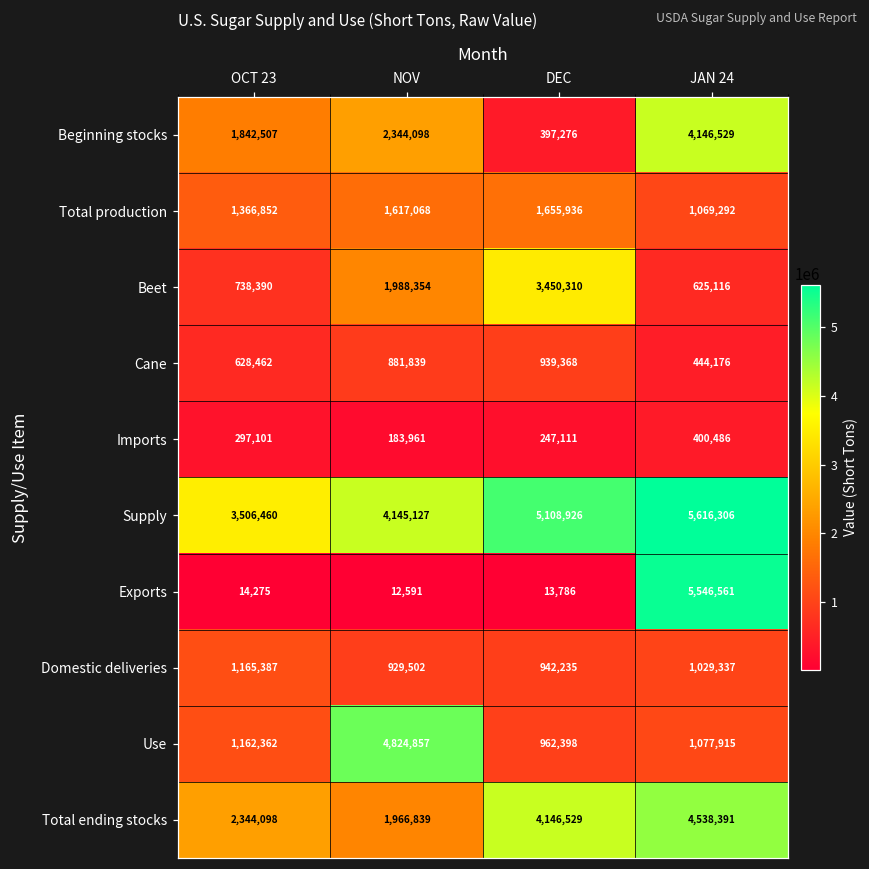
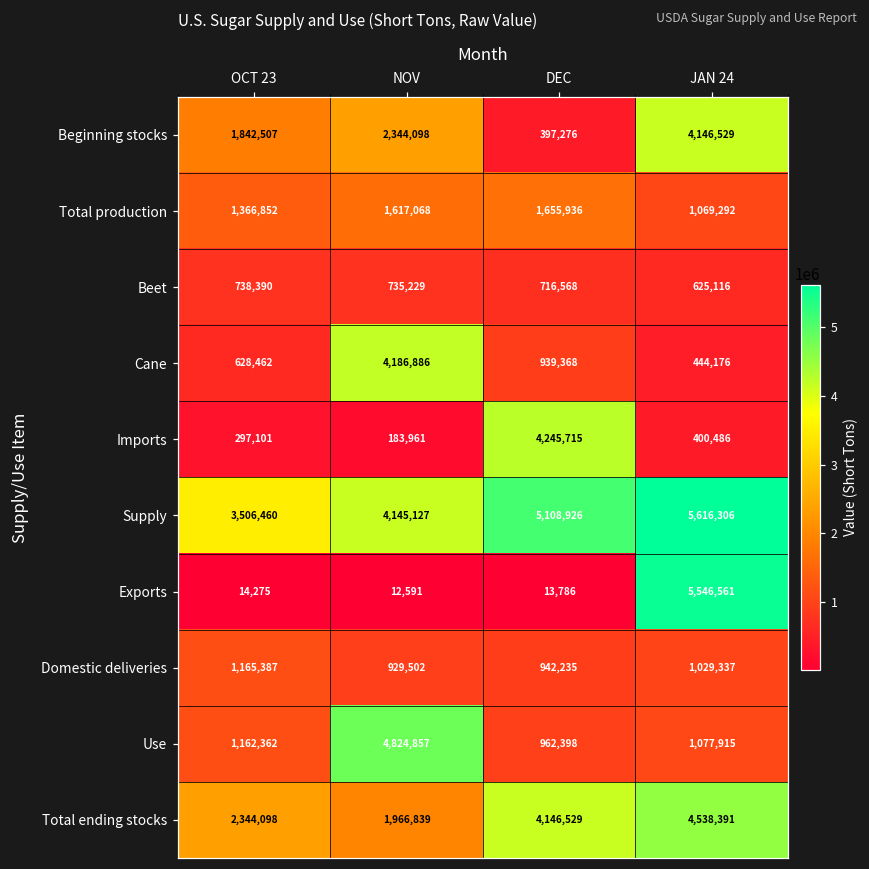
Beet, NOV: 1,988,354 -> 735,229
Beet, DEC: 3,450,310 -> 716,568
Cane, NOV: 881,839 -> 4,186,886
Imports, DEC: 247,111 -> 4,245,715
